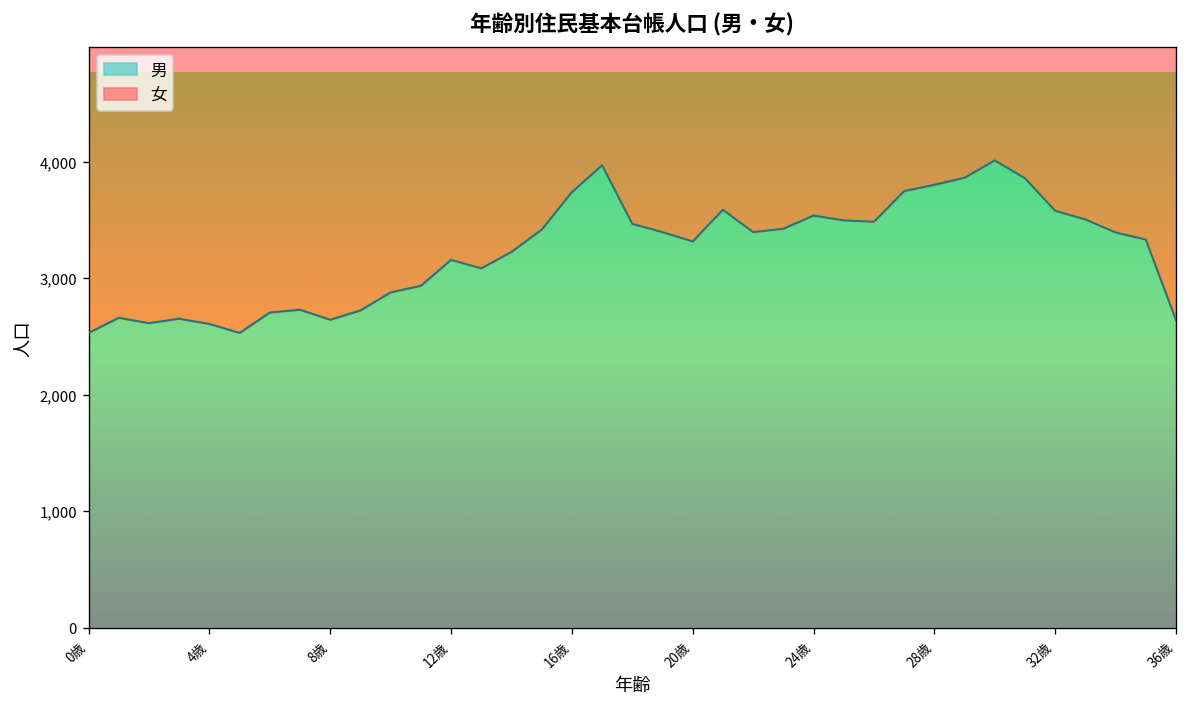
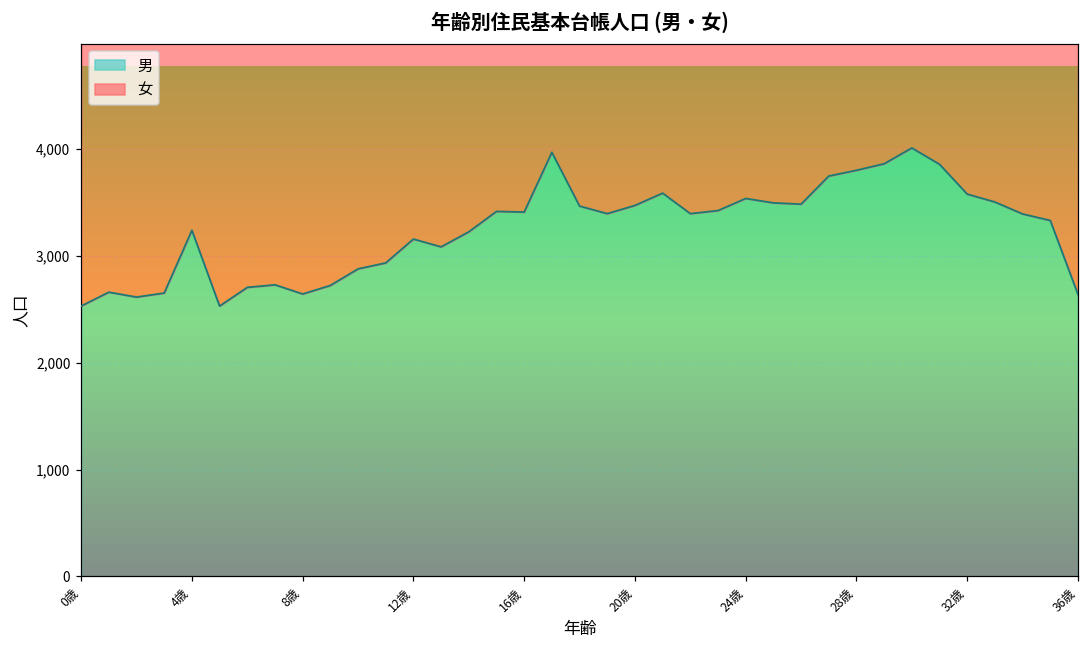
男, 4歳: 2,600 -> 3,200
男, 16歳: 3,700 -> 3,400
男, 20歳: 3,300 -> 3,500
